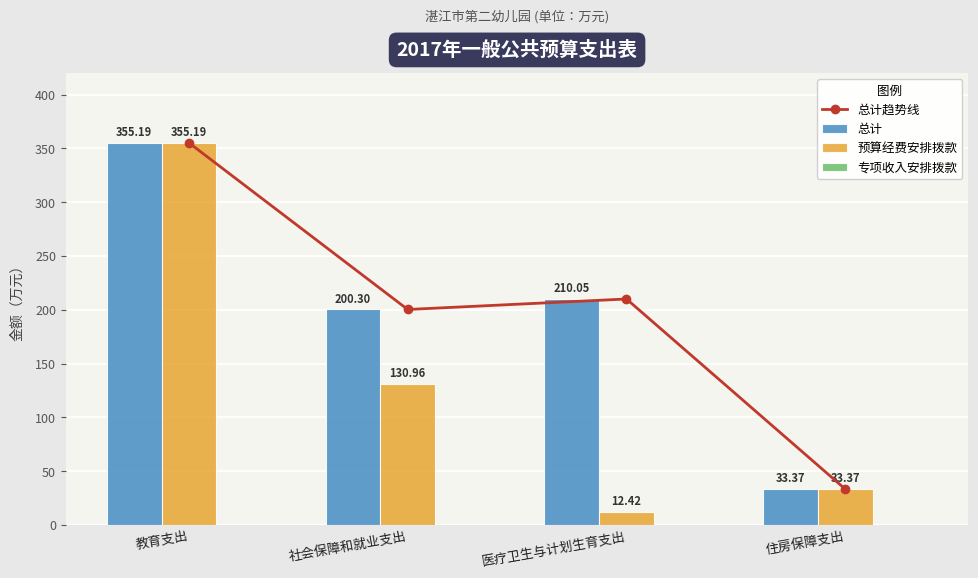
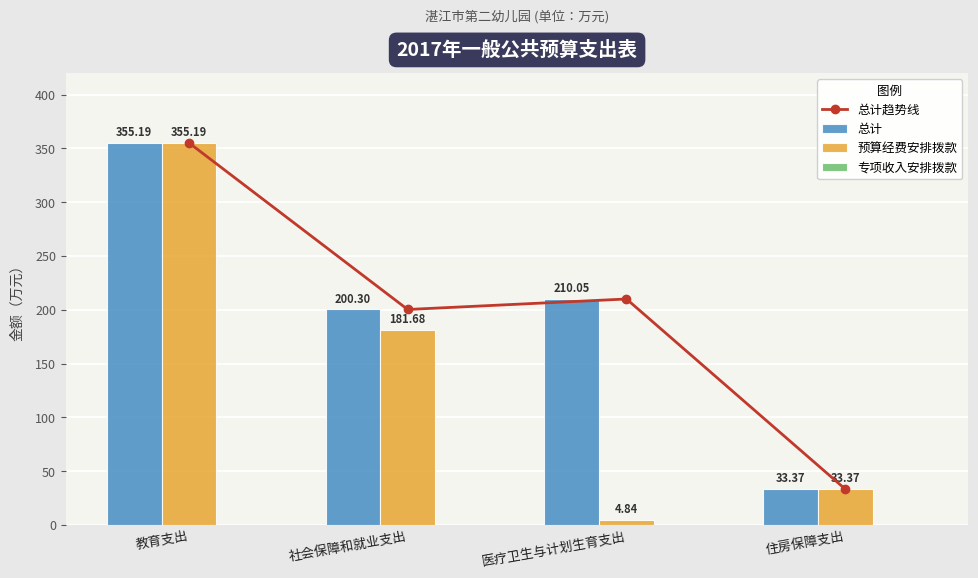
预算经费安排拨款, 社会保障和就业支出: 130.96 -> 181.68
预算经费安排拨款, 医疗卫生与计划生育支出: 12.42 -> 4.84
